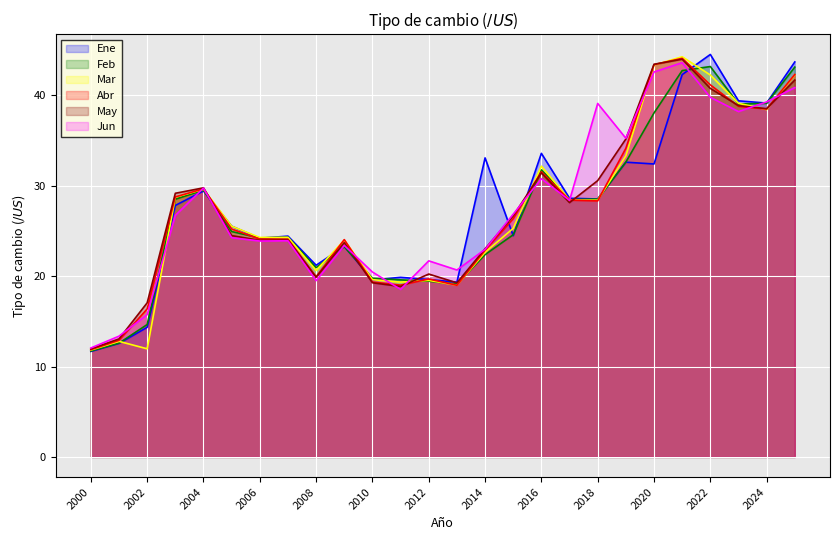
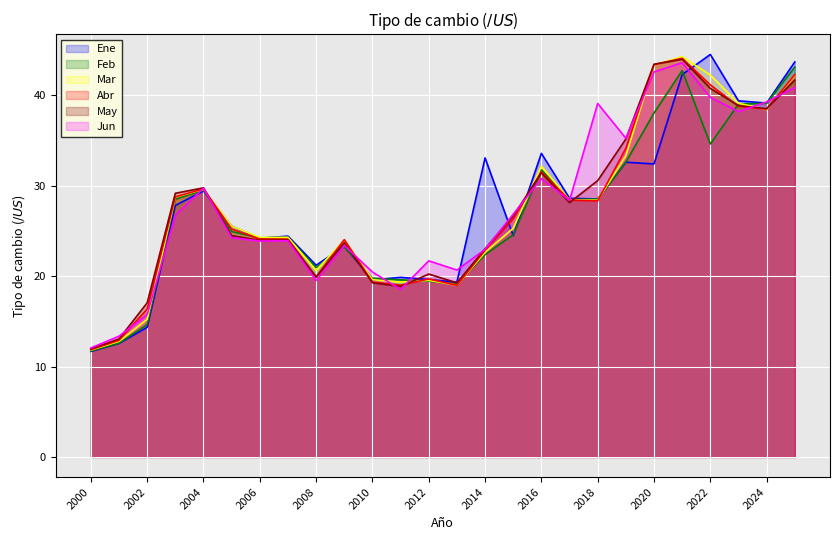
Mar, 2002: 12 -> 15
Feb, 2022: 43 -> 35
